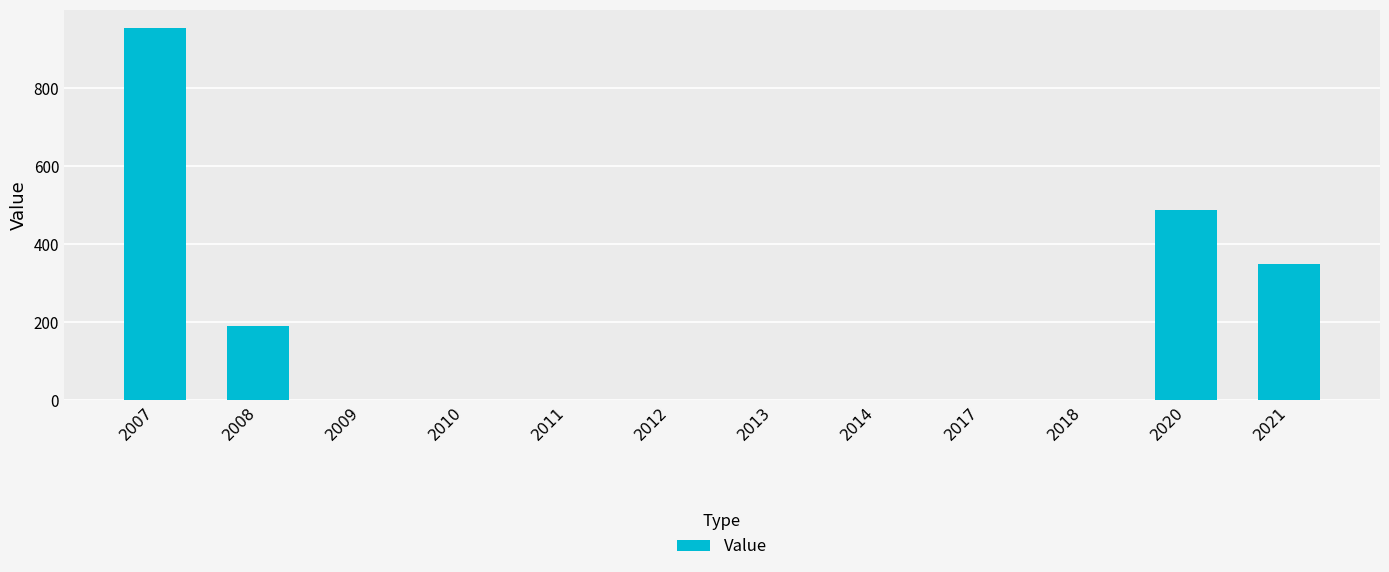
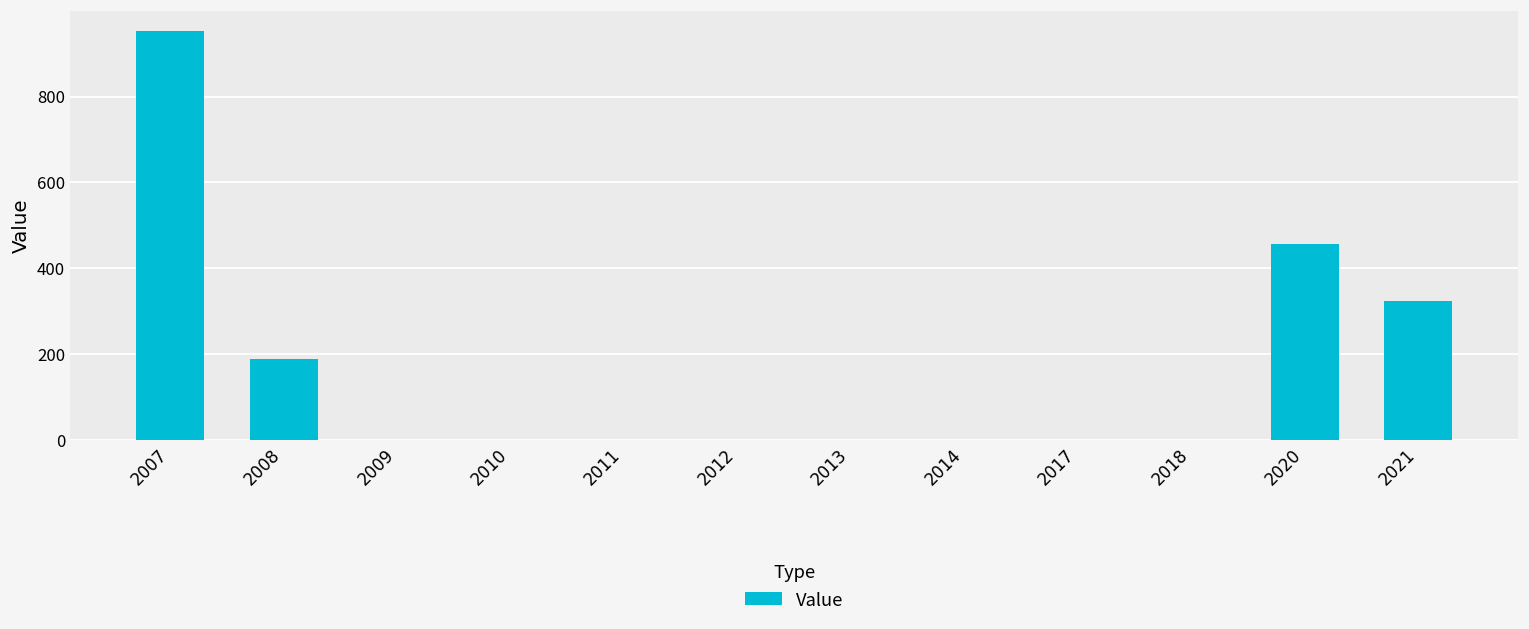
2020: 490 -> 460
2021: 350 -> 320
